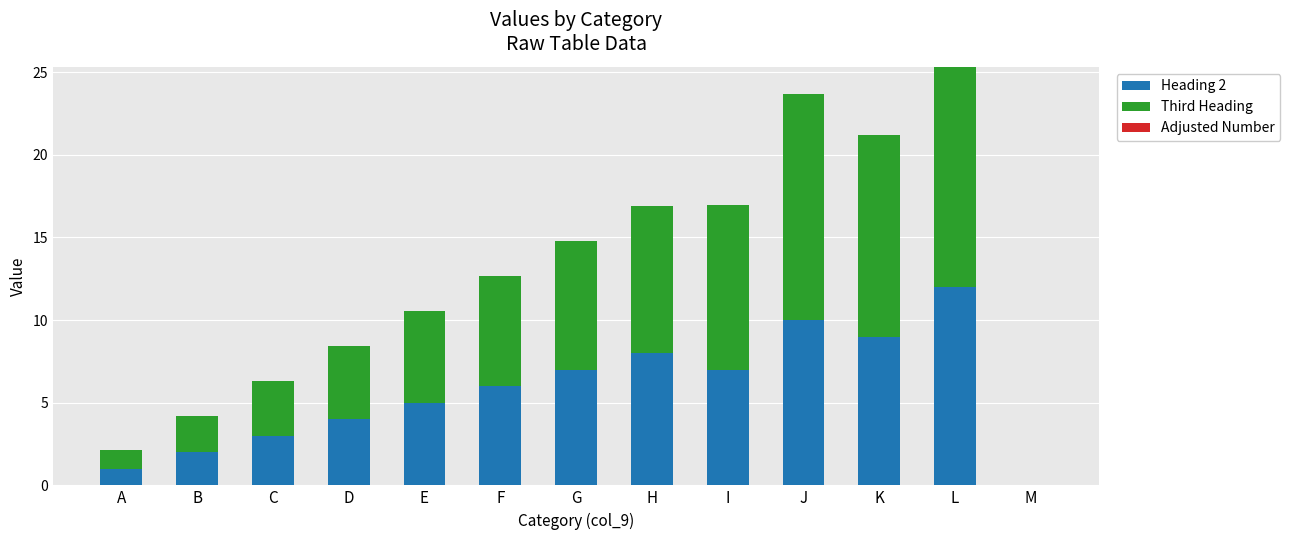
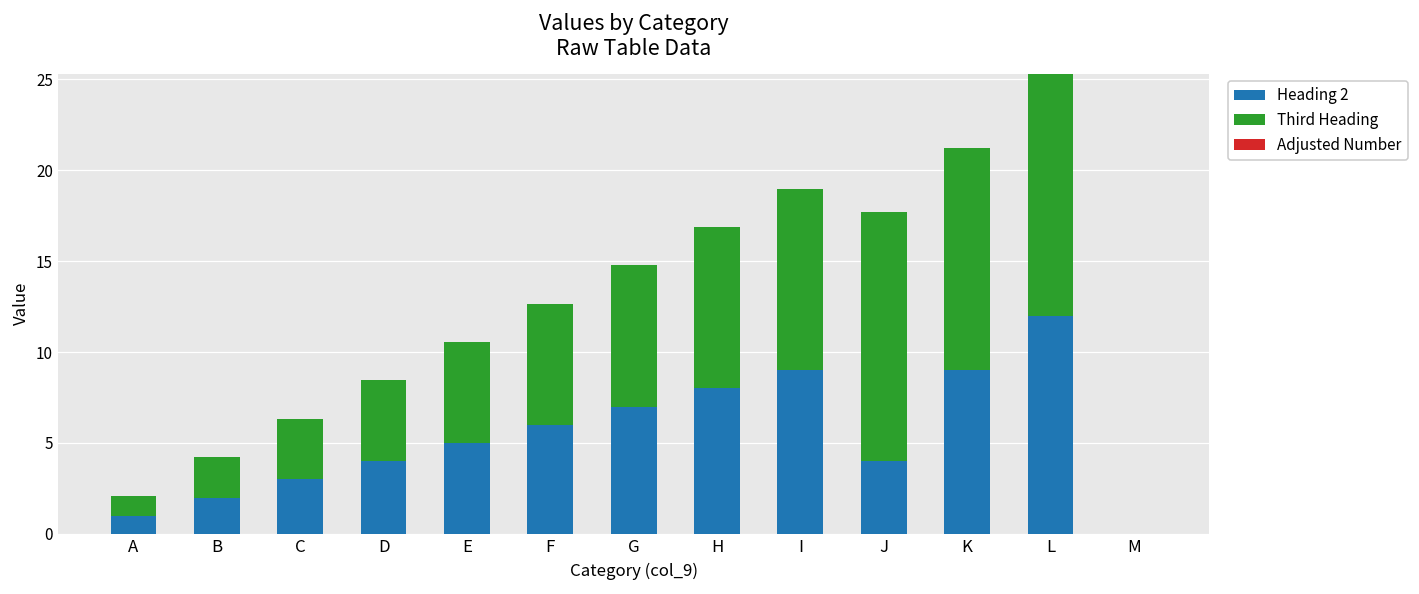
Heading 2, I: 7 -> 9
Heading 2, J: 10 -> 4
